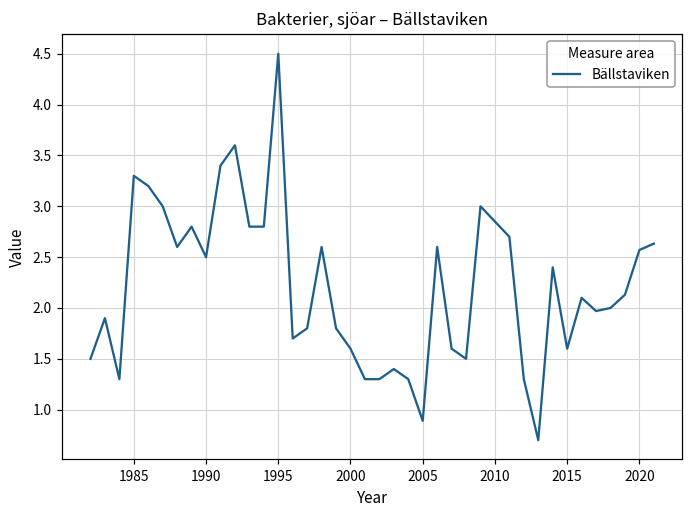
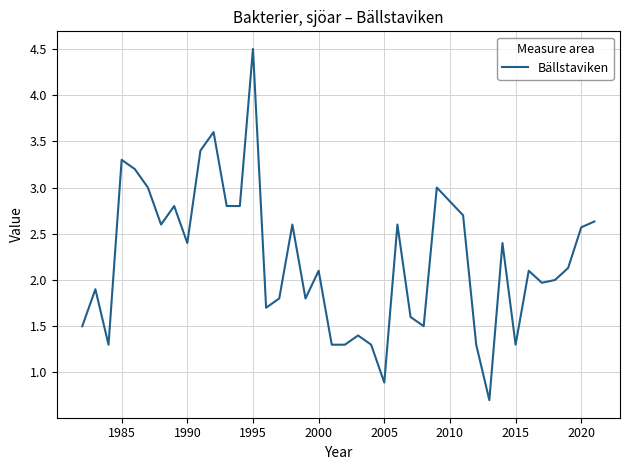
1990: 2.5 -> 2.4
2000: 1.6 -> 2.1
2015: 1.6 -> 1.3
